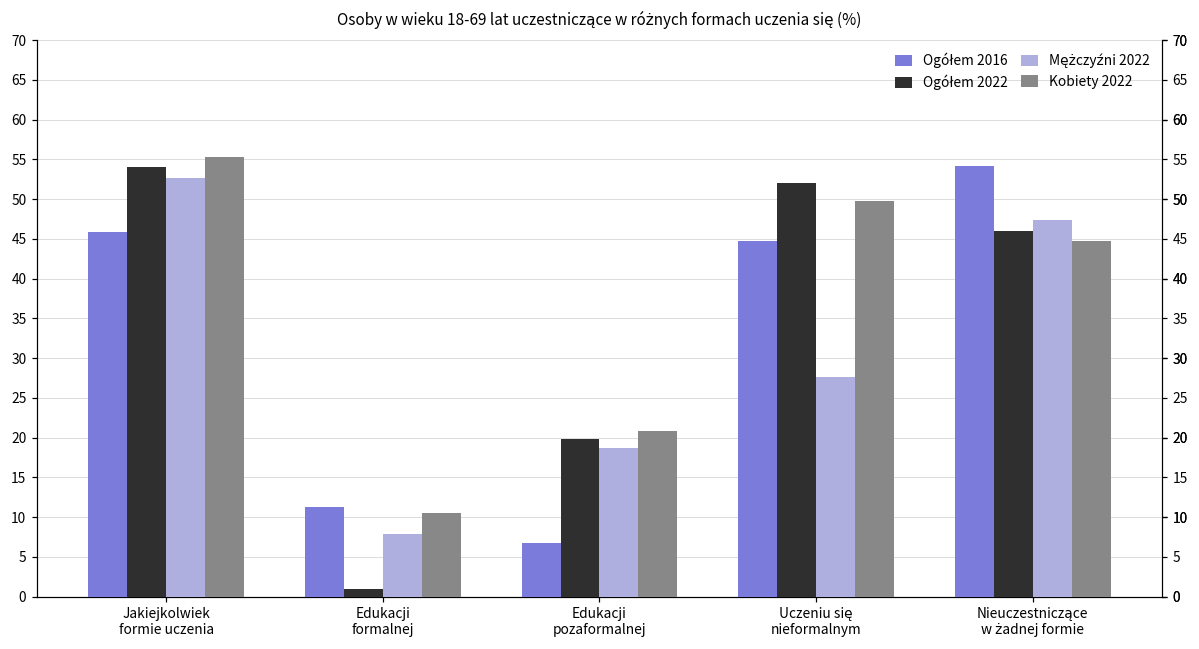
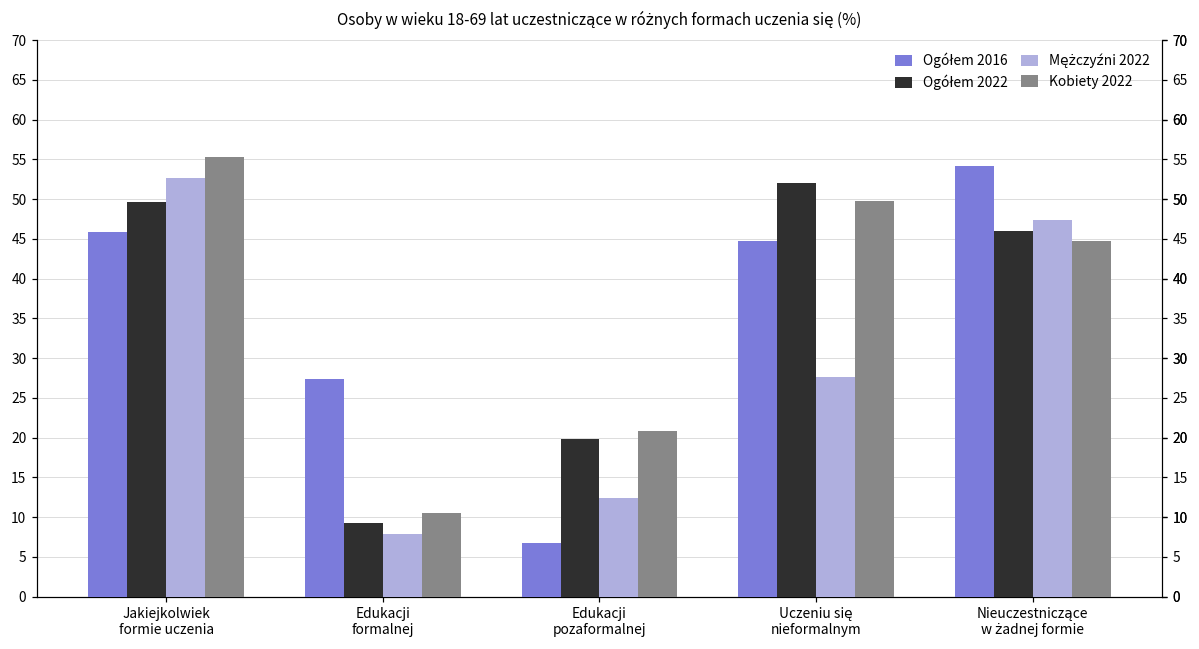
Ogółem 2022, Jakiejkolwiek formie uczenia: 54 -> 50
Ogółem 2016, Edukacji formalnej: 11 -> 27
Ogółem 2022, Edukacji formalnej: 1 -> 9
Mężczyźni 2022, Edukacji pozaformalnej: 19 -> 12
